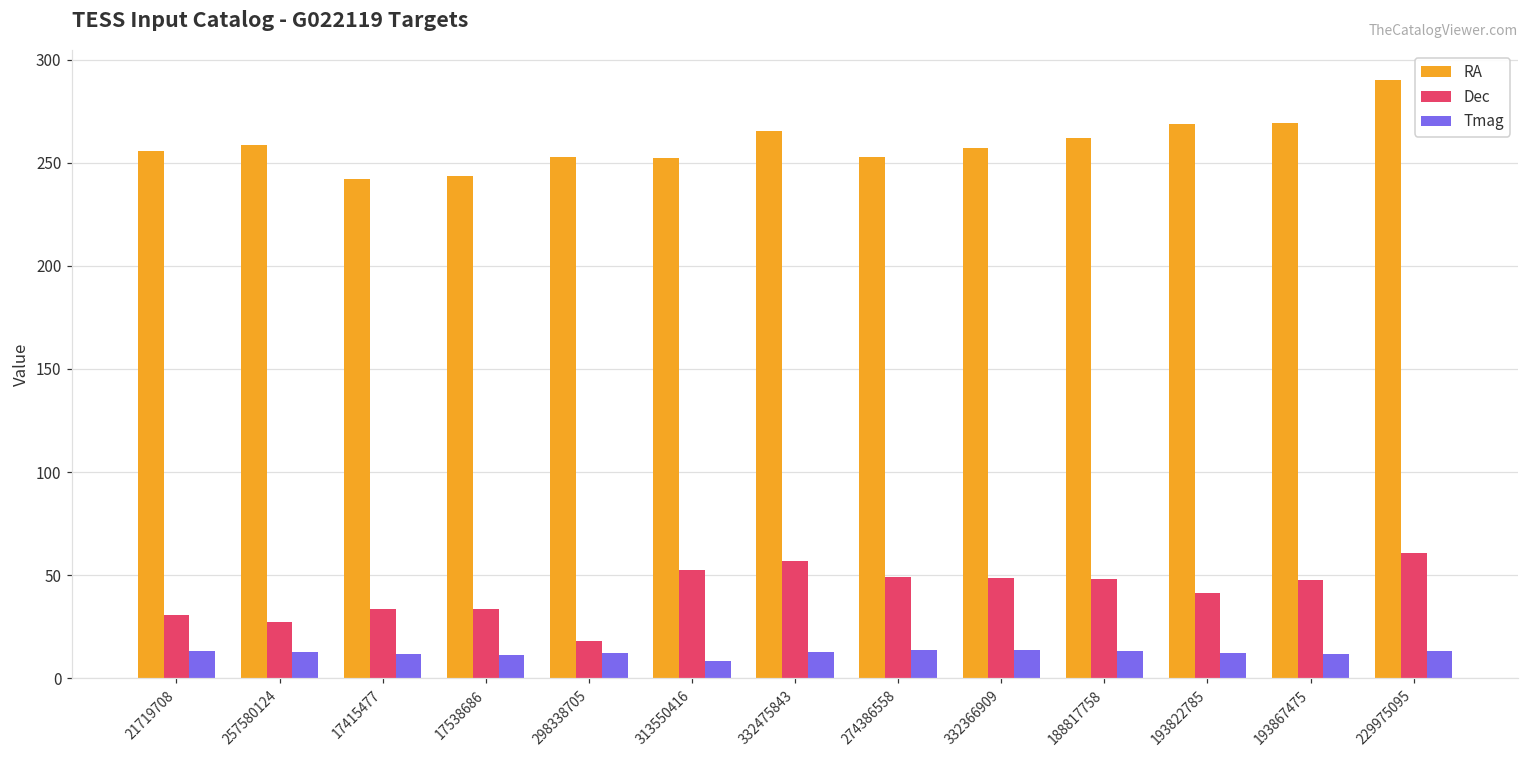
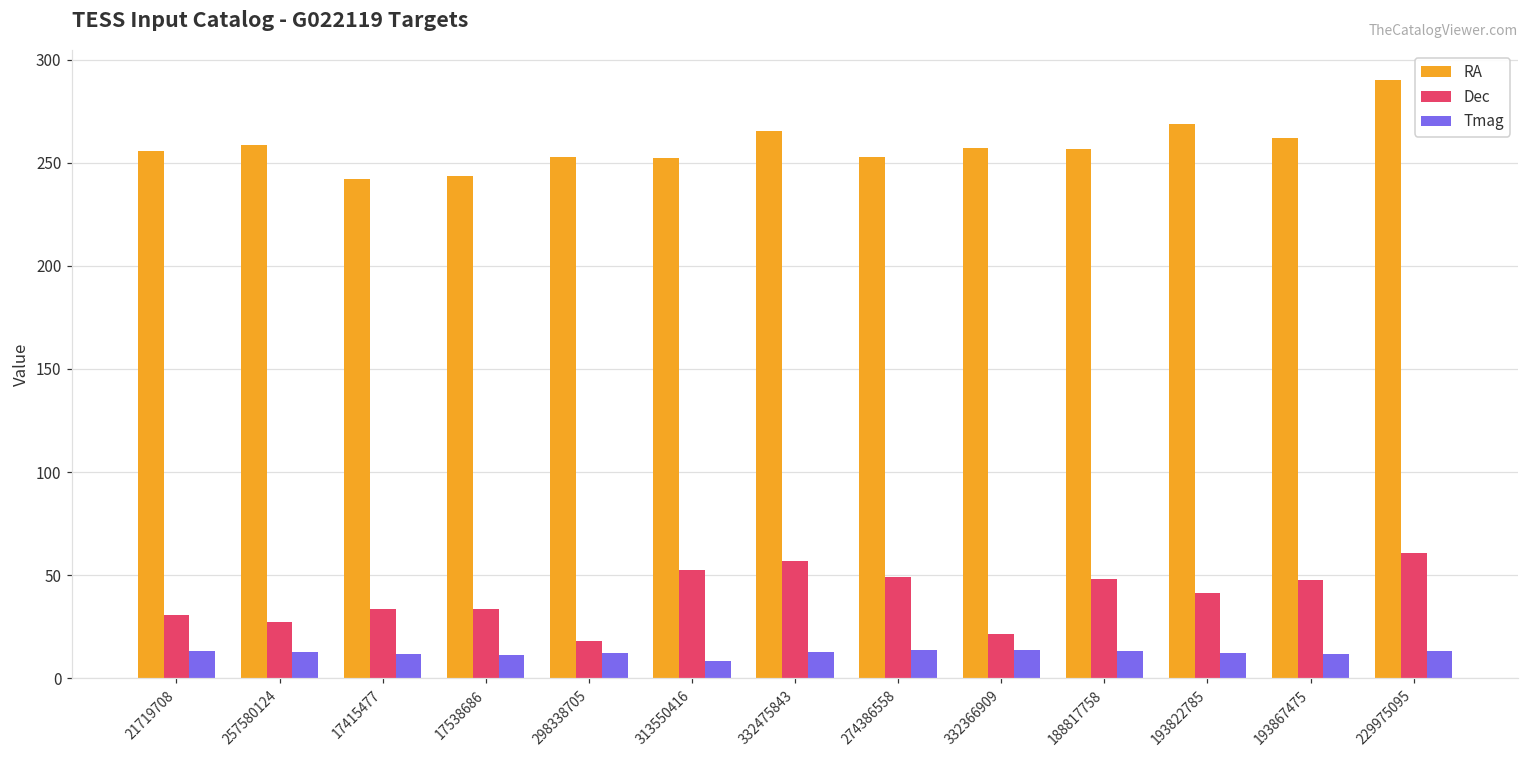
Dec, 332366909: 49 -> 21
RA, 188817758: 262 -> 257
RA, 193867475: 269 -> 262
